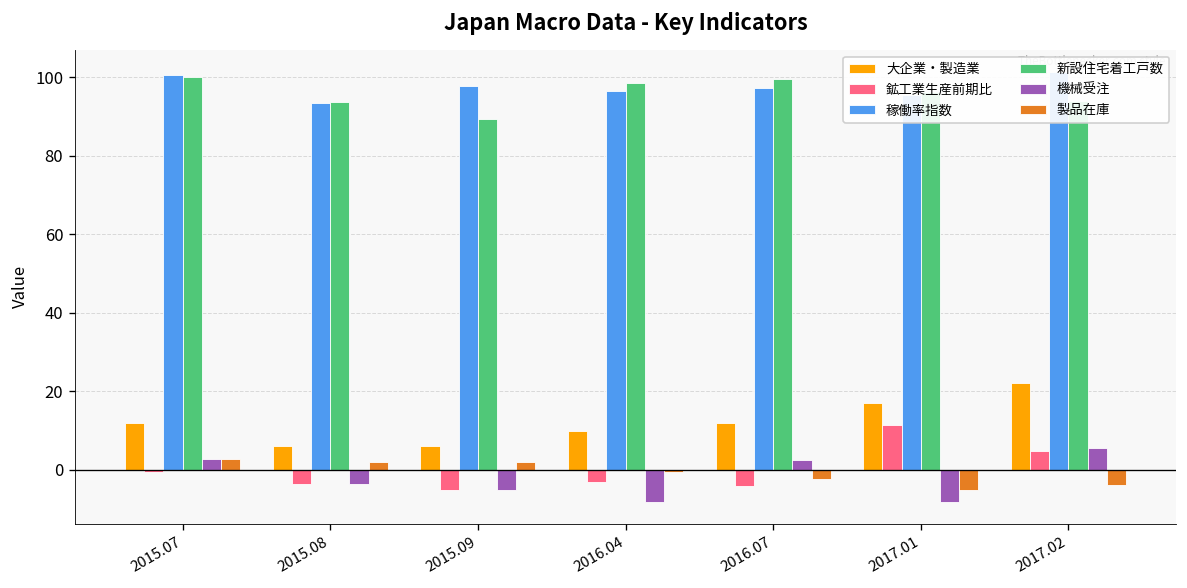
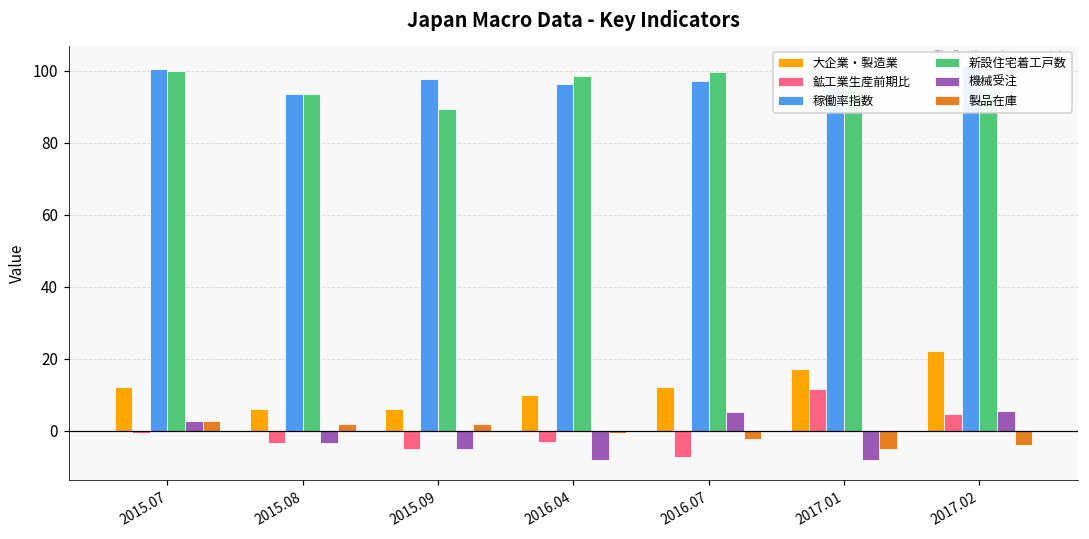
鉱工業生産前期比, 2016.07: -4 -> -7
機械受注, 2016.07: 2 -> 5
